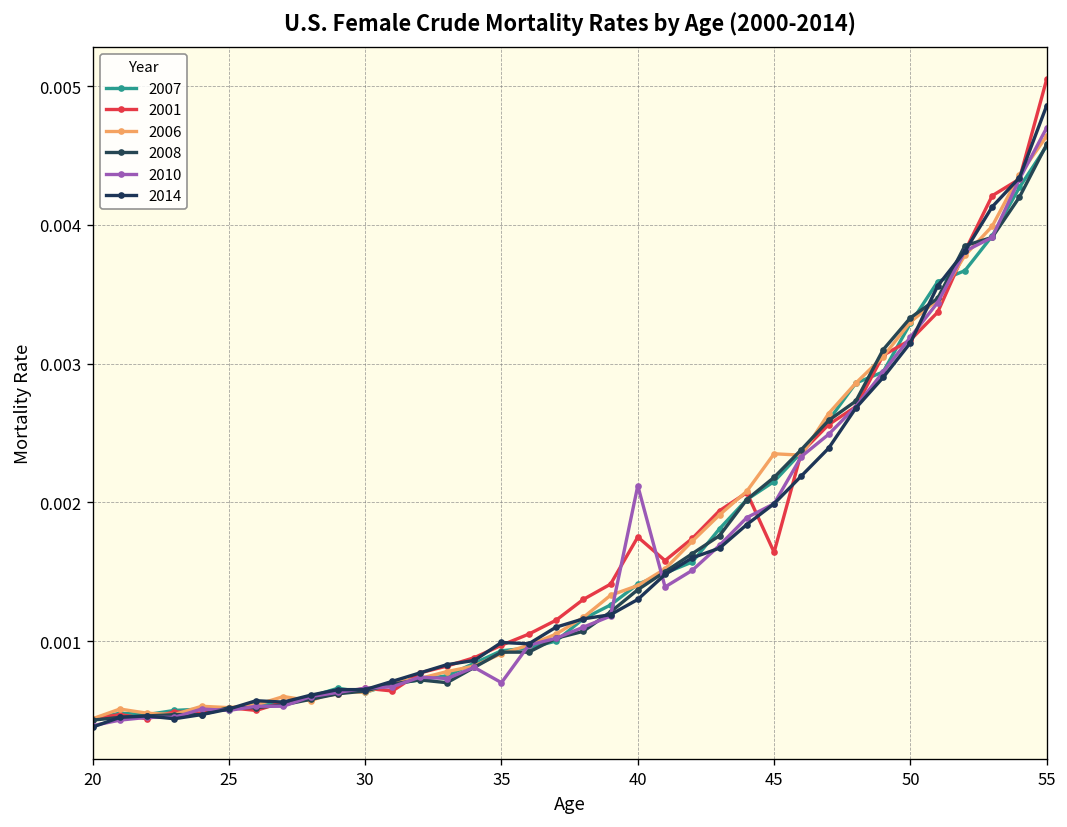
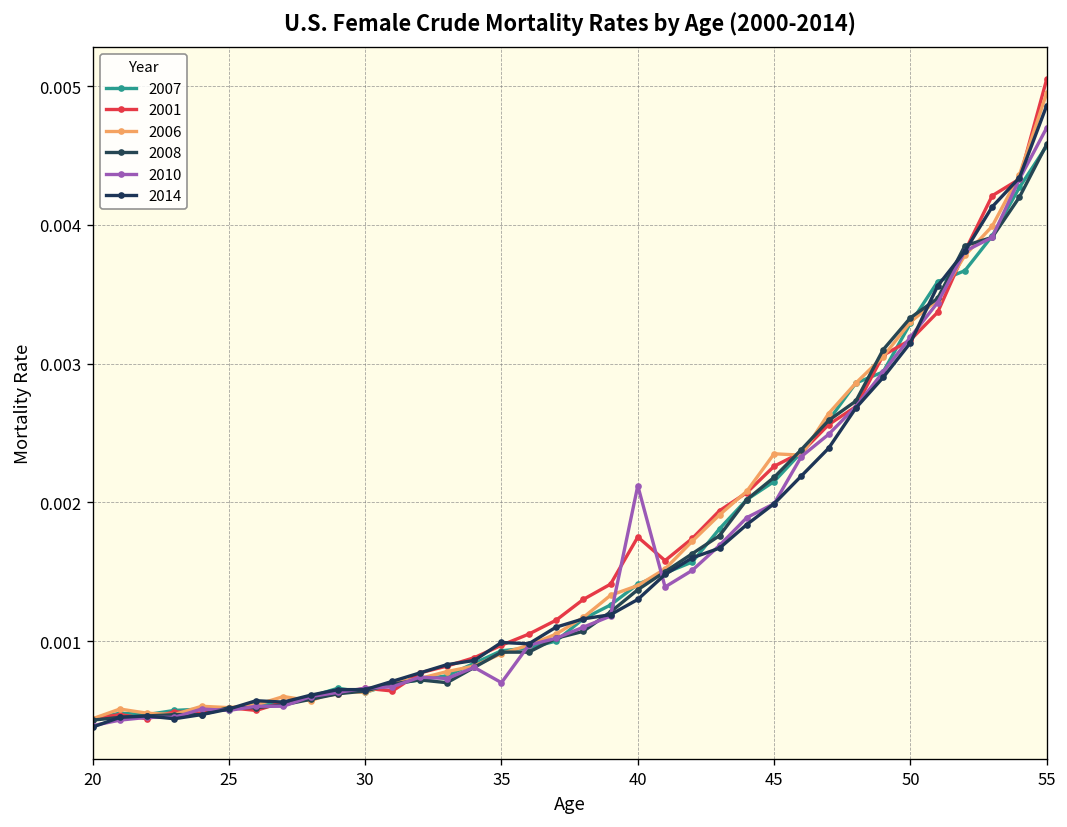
2001, 45: 0.00164 -> 0.00226
2006, 55: 0.00464 -> 0.00495
